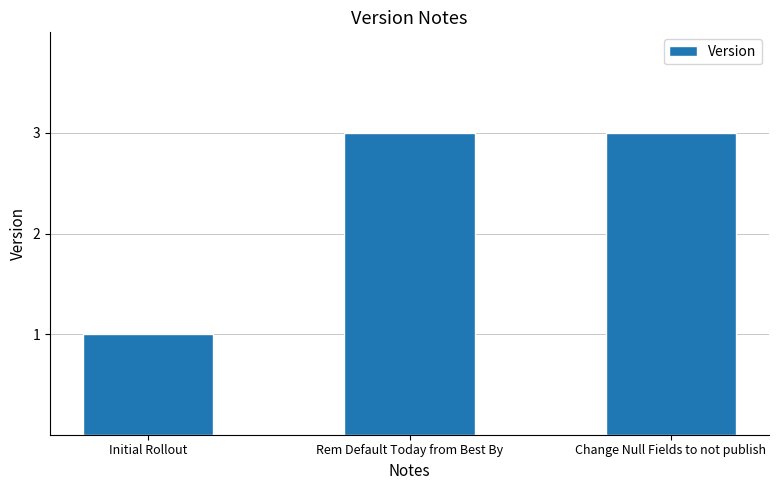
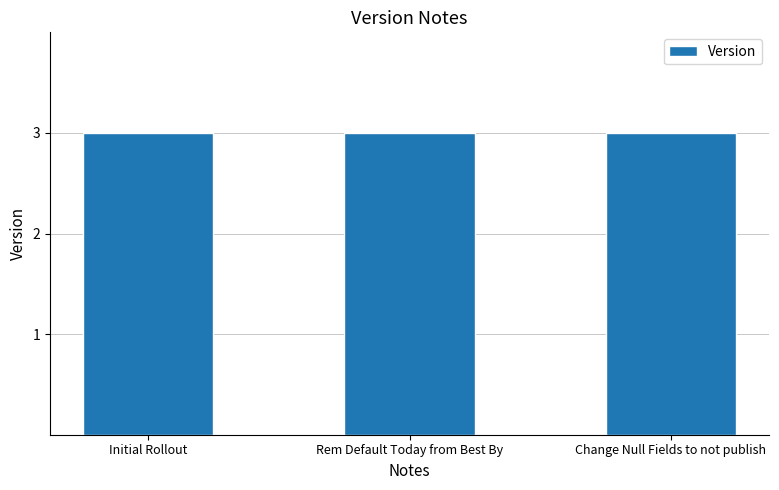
Initial Rollout: 1 -> 3
